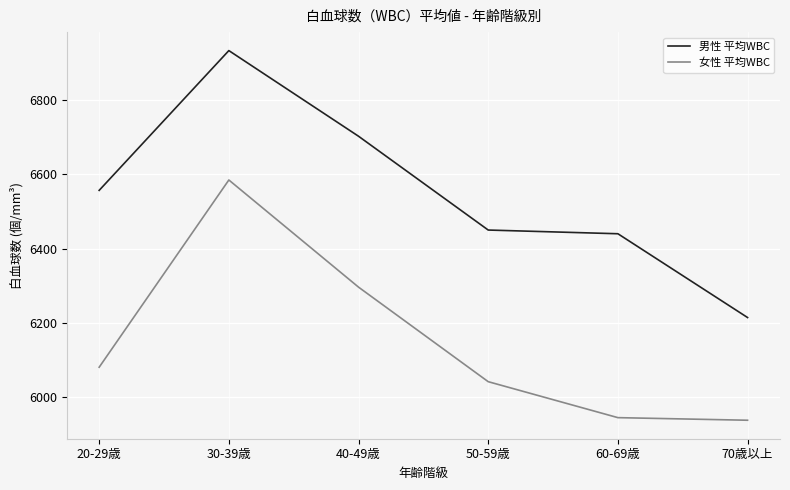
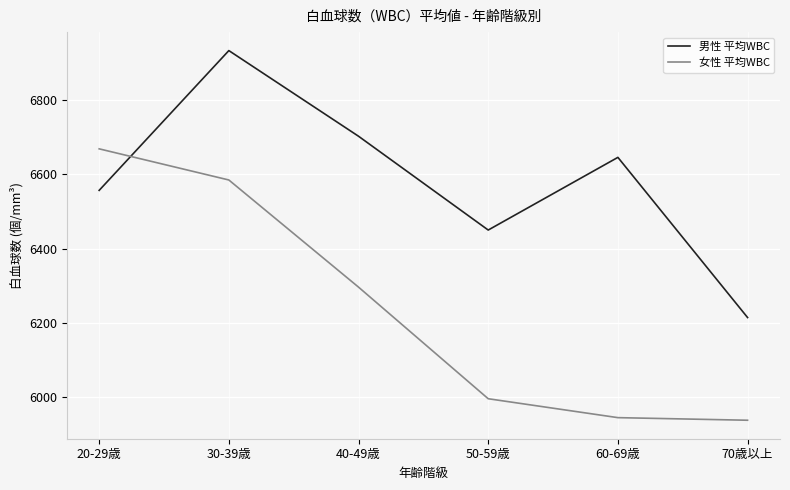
女性 平均WBC, 20-29歳: 6080 -> 6670
女性 平均WBC, 50-59歳: 6040 -> 6000
男性 平均WBC, 60-69歳: 6440 -> 6650
